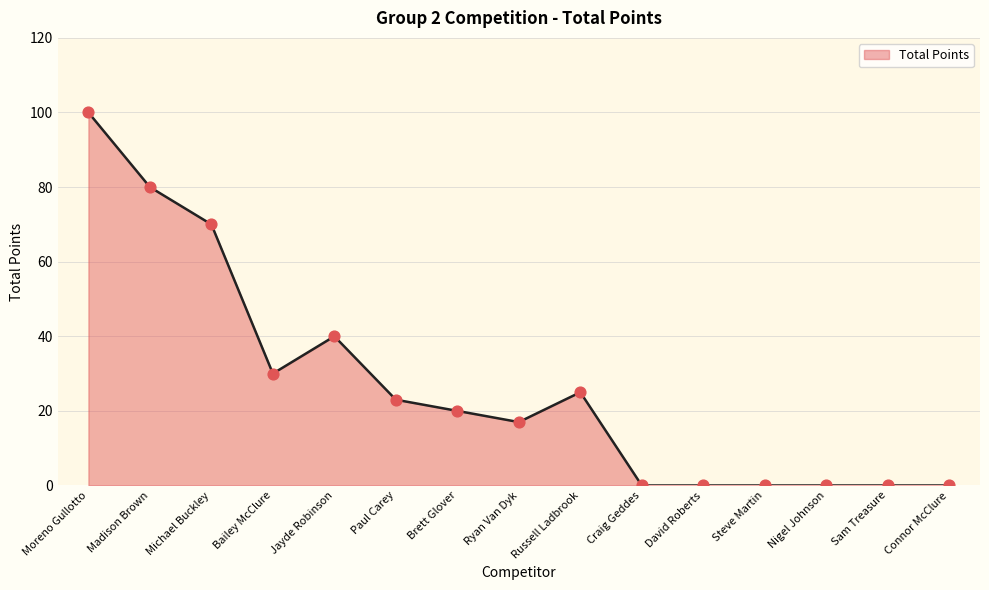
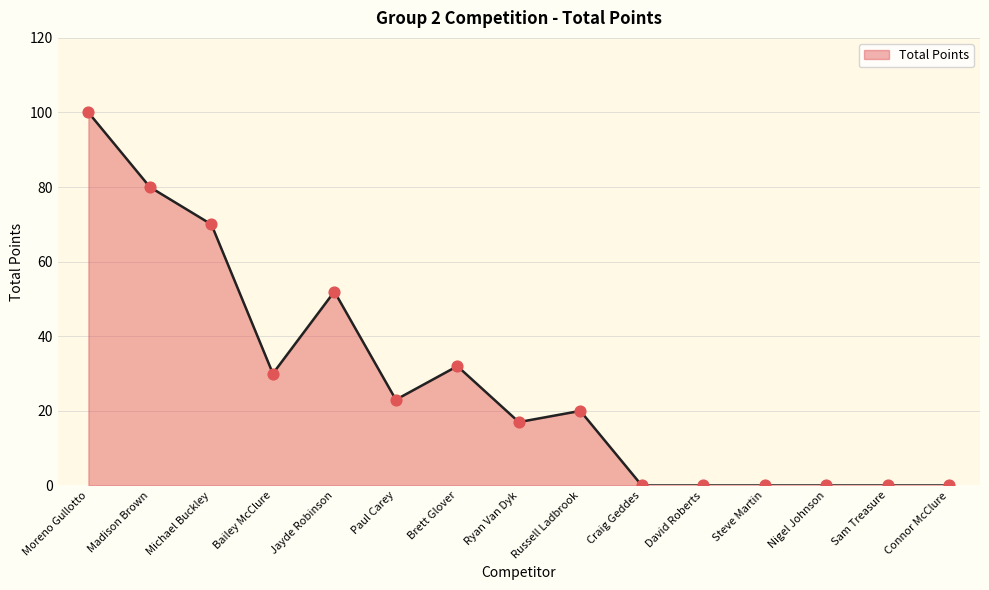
Jayde Robinson: 40 -> 52
Brett Glover: 20 -> 32
Russell Ladbrook: 25 -> 20
